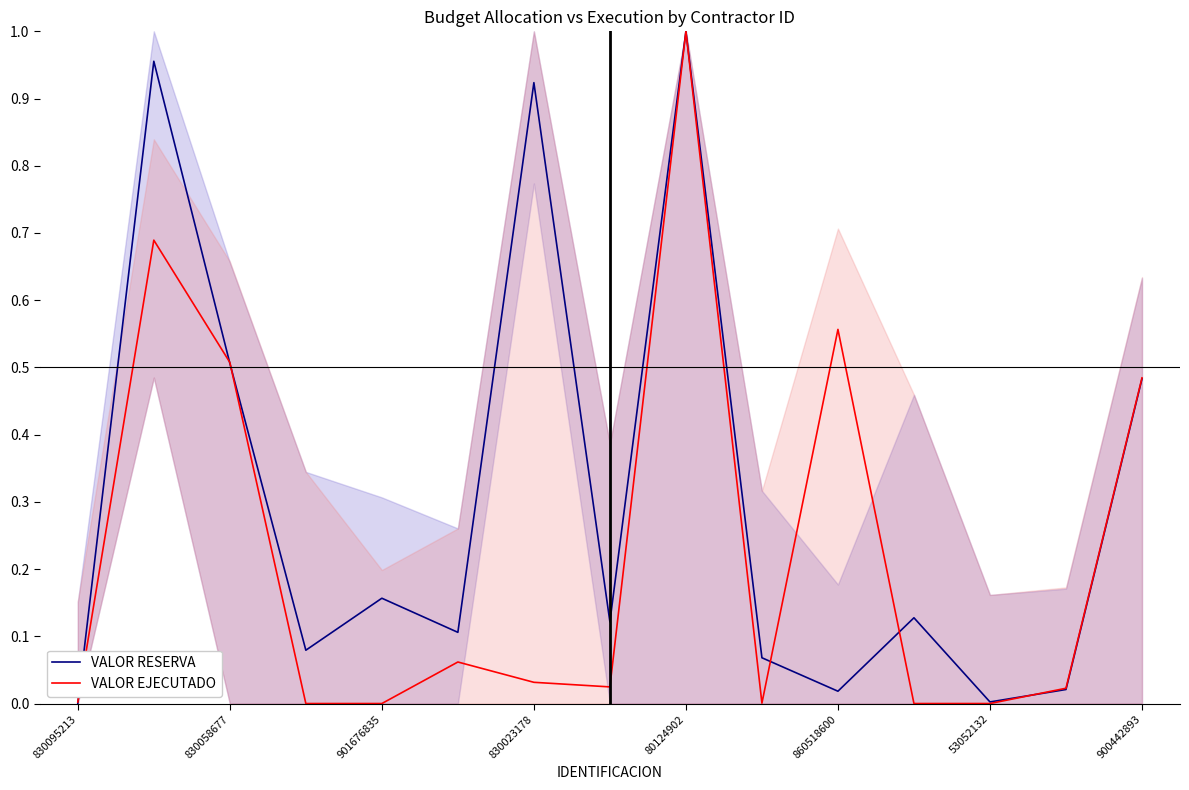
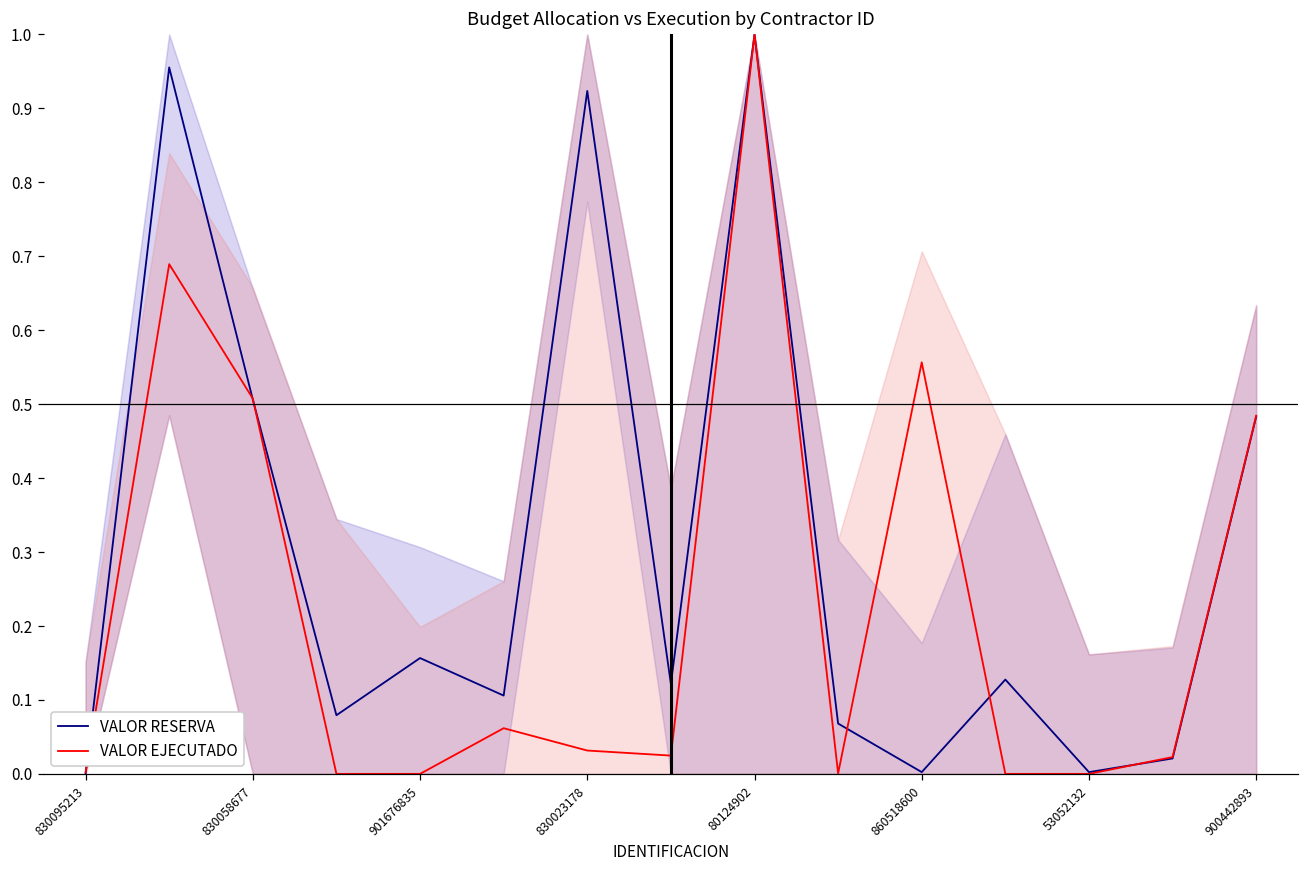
VALOR RESERVA, 860518600: 0.02 -> 0.00
